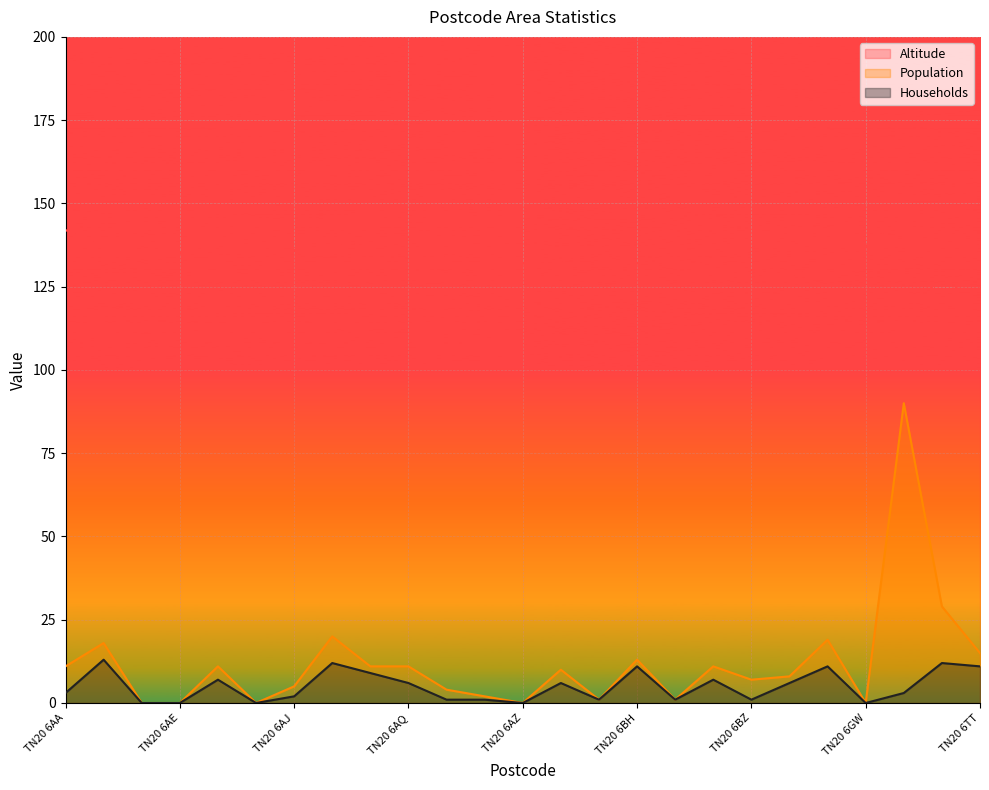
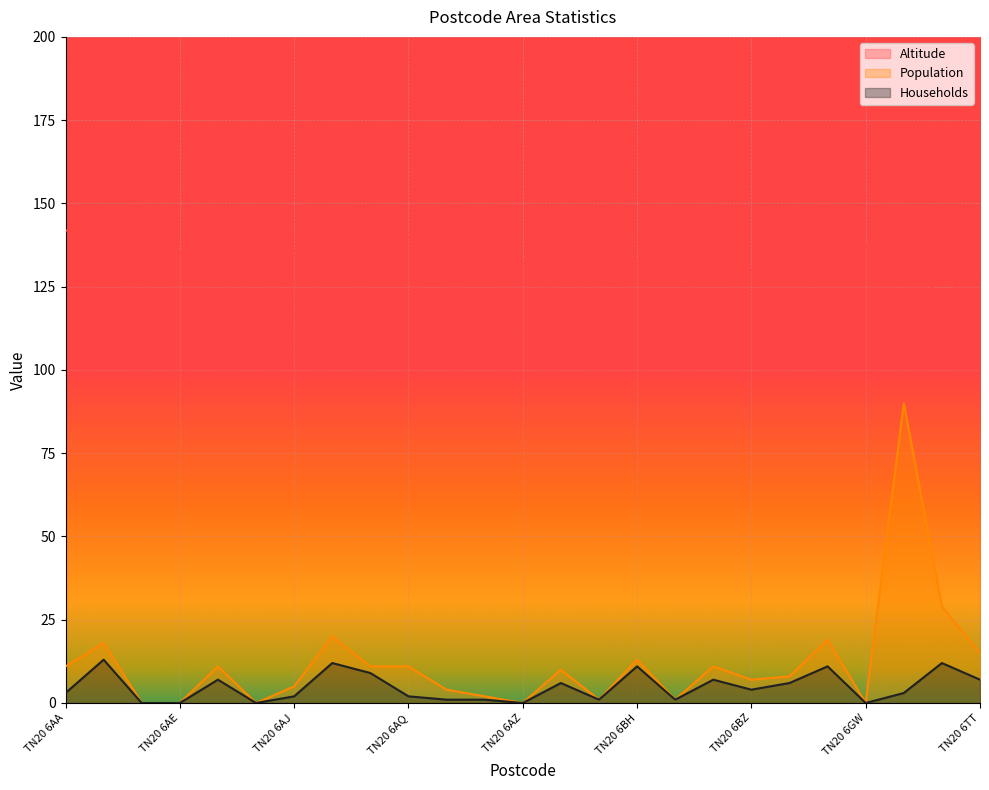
Households, TN20 6AQ: 6 -> 2
Households, TN20 6BZ: 1 -> 4
Households, TN20 6TT: 11 -> 7
